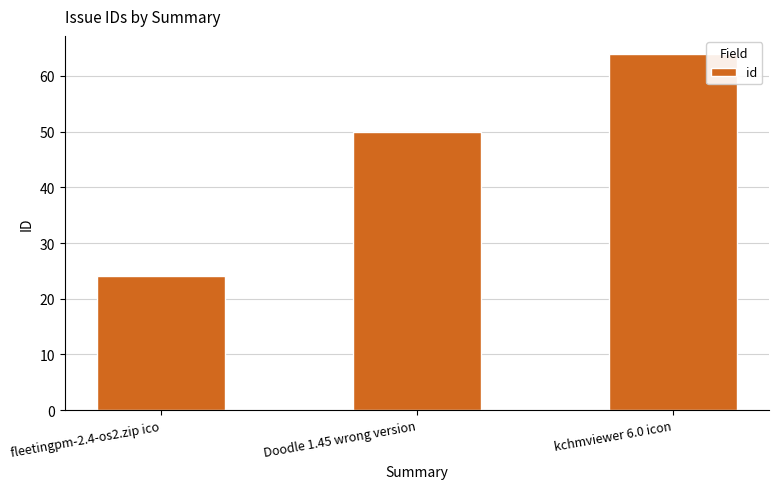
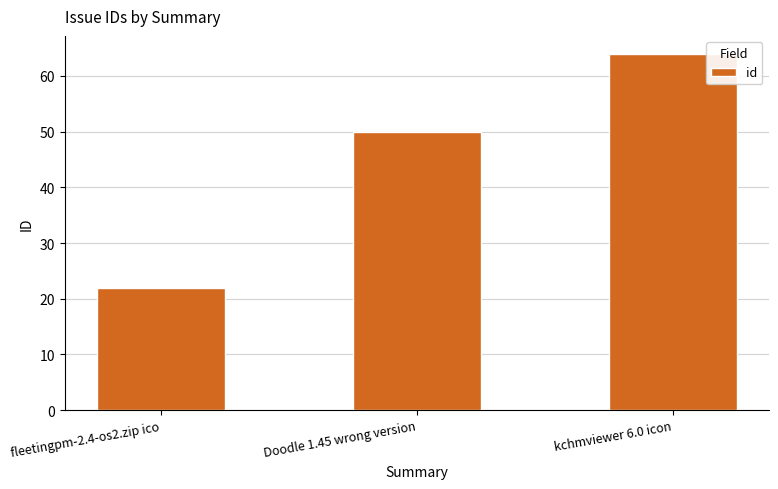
fleetingpm-2.4-os2.zip ico: 24 -> 22
